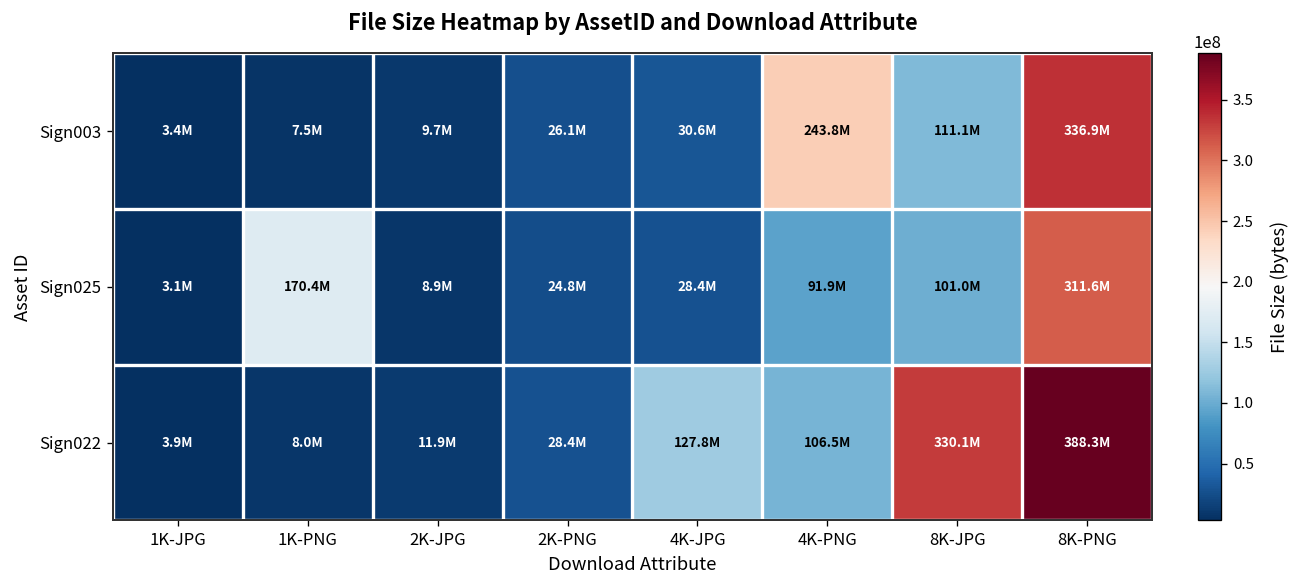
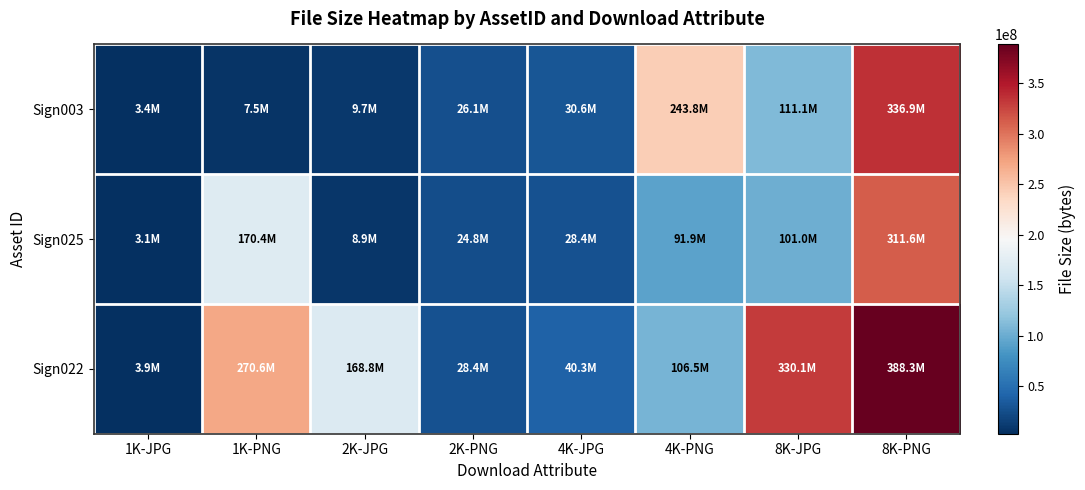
Sign022, 1K-PNG: 8.0M -> 270.6M
Sign022, 2K-JPG: 11.9M -> 168.8M
Sign022, 4K-JPG: 127.8M -> 40.3M
